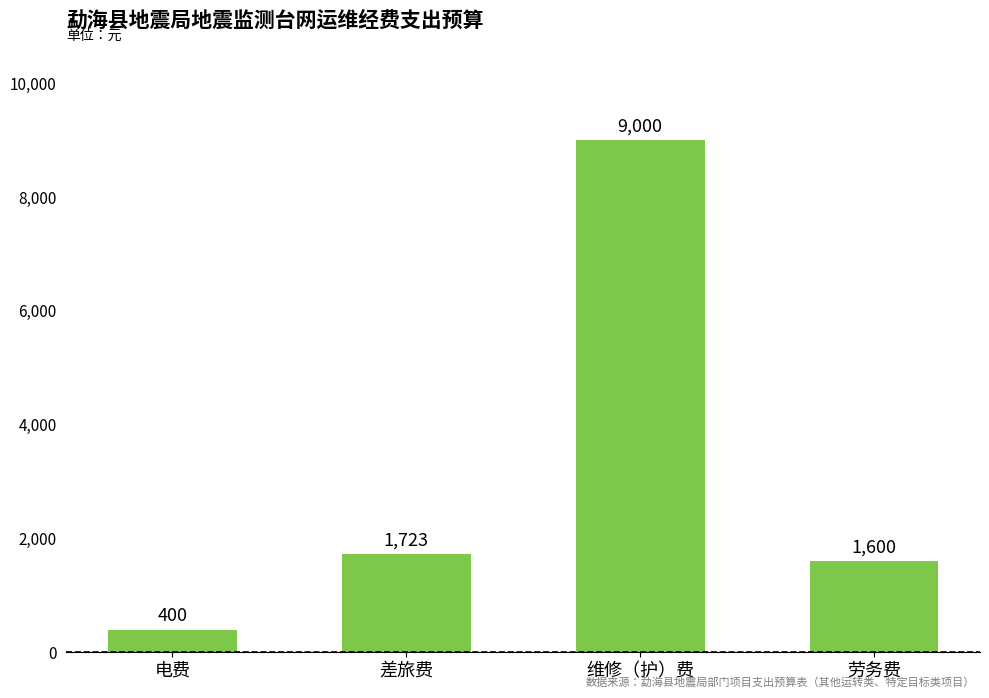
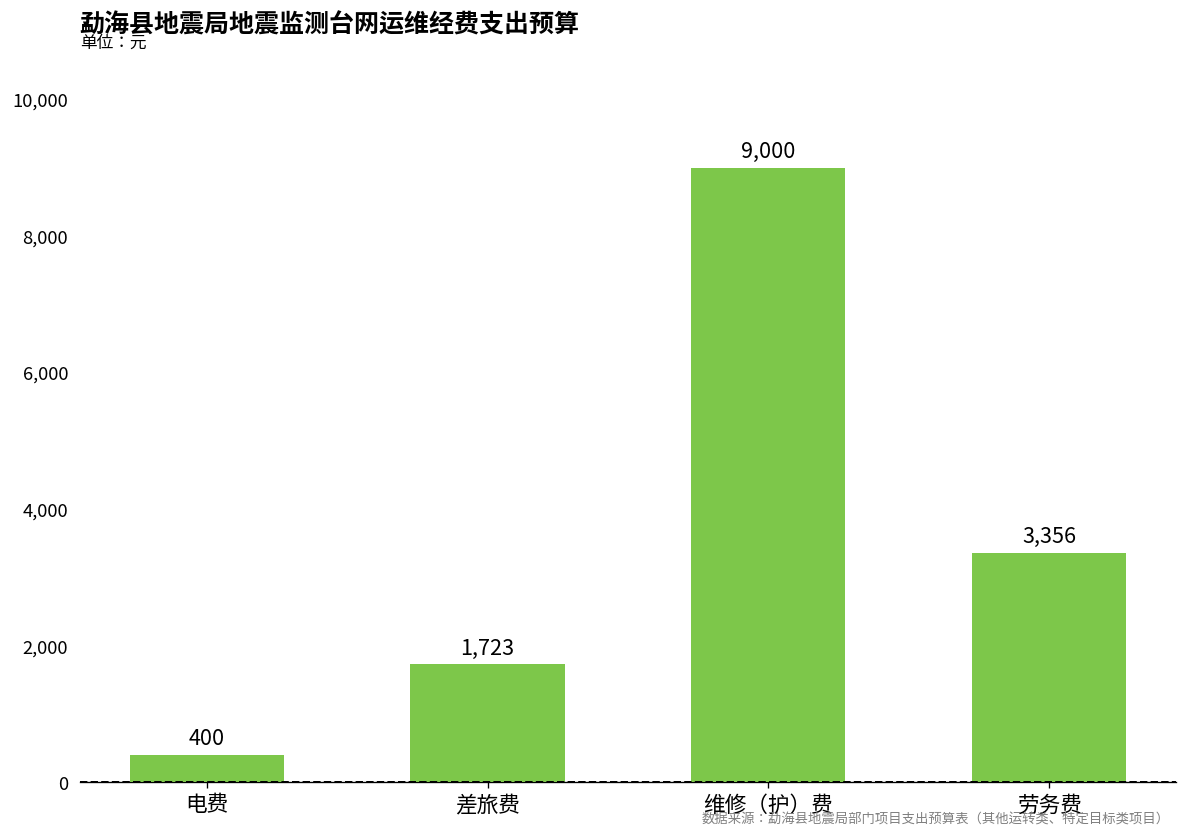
劳务费: 1,600 -> 3,356
